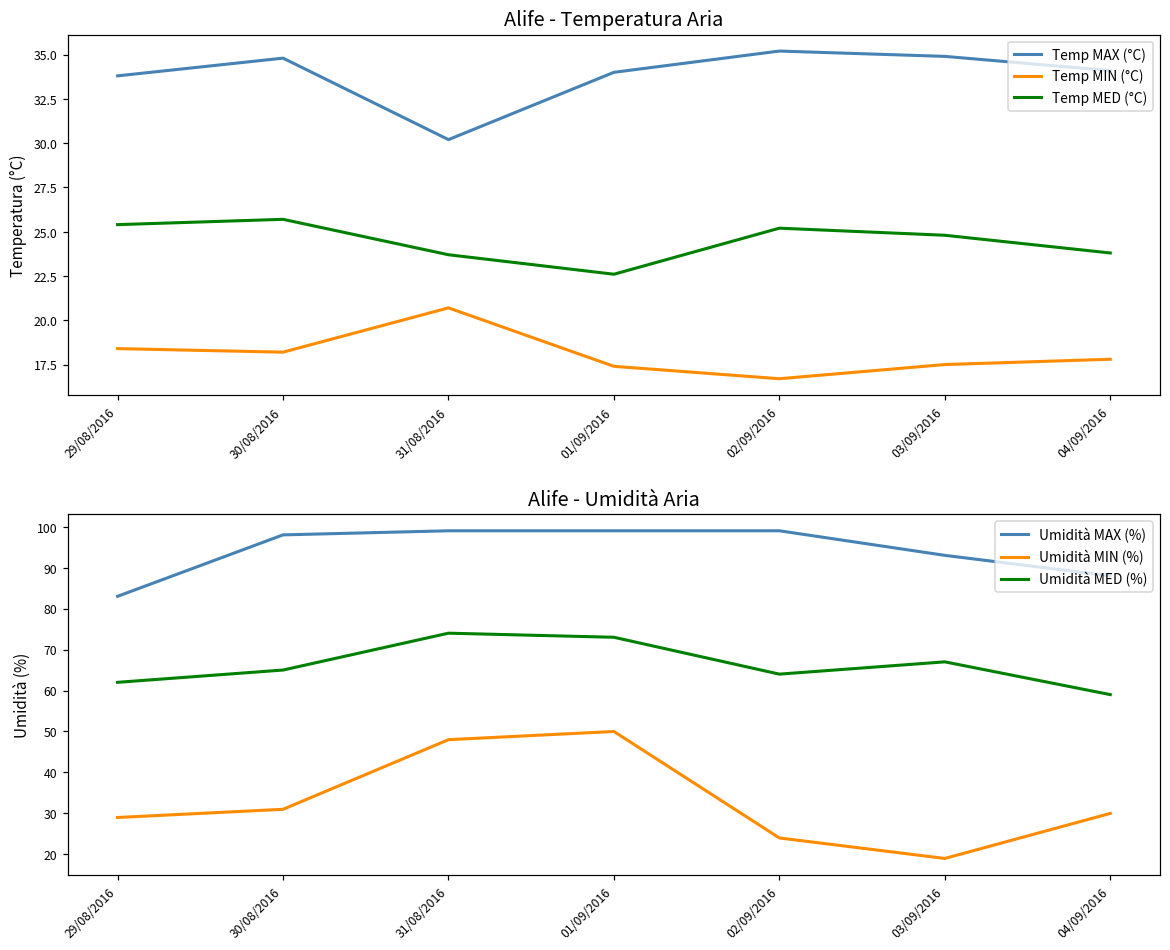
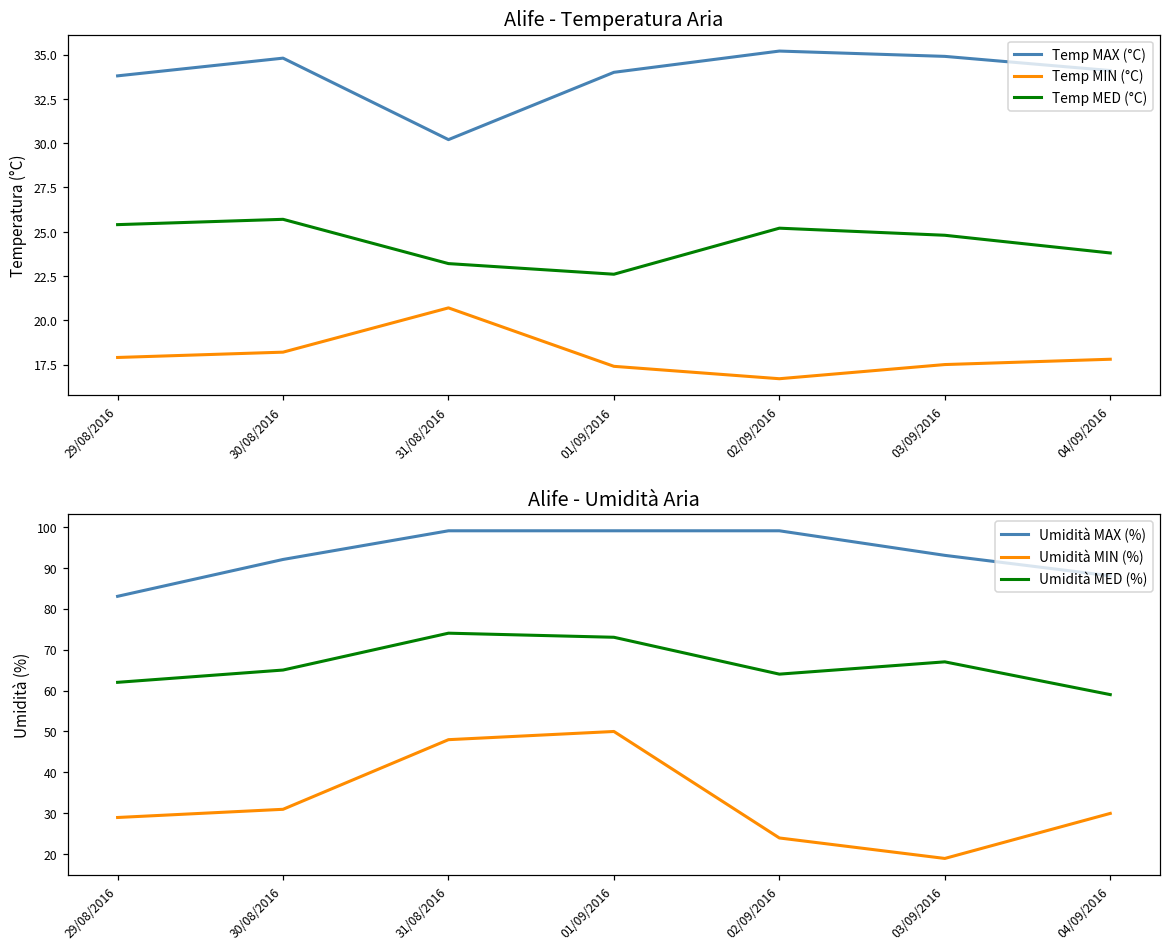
Alife - Temperatura Aria, Temp MIN (°C), 29/08/2016: 18.4 -> 17.9
Alife - Temperatura Aria, Temp MED (°C), 31/08/2016: 23.7 -> 23.2
Alife - Umidità Aria, Umidità MAX (%), 30/08/2016: 98 -> 92
